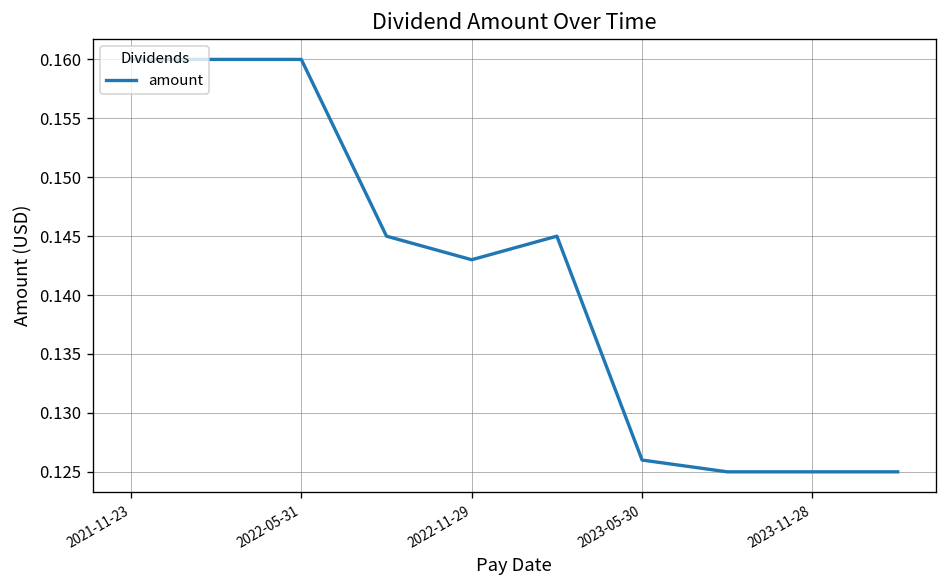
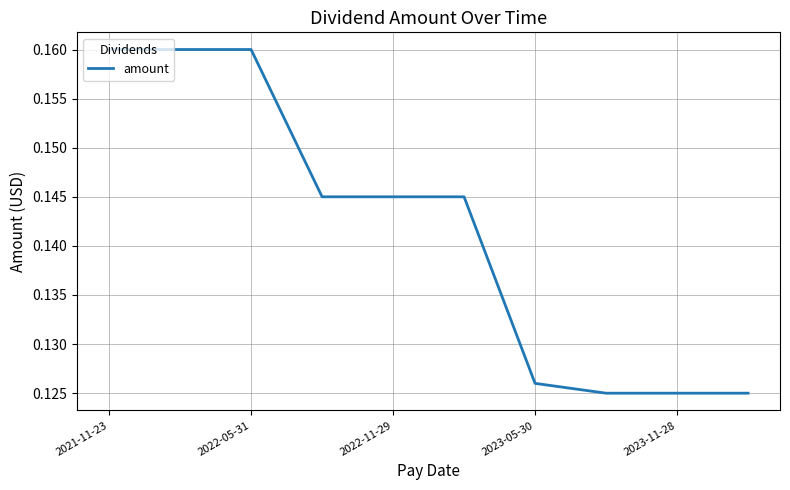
2022-11-29: 0.143 -> 0.145
